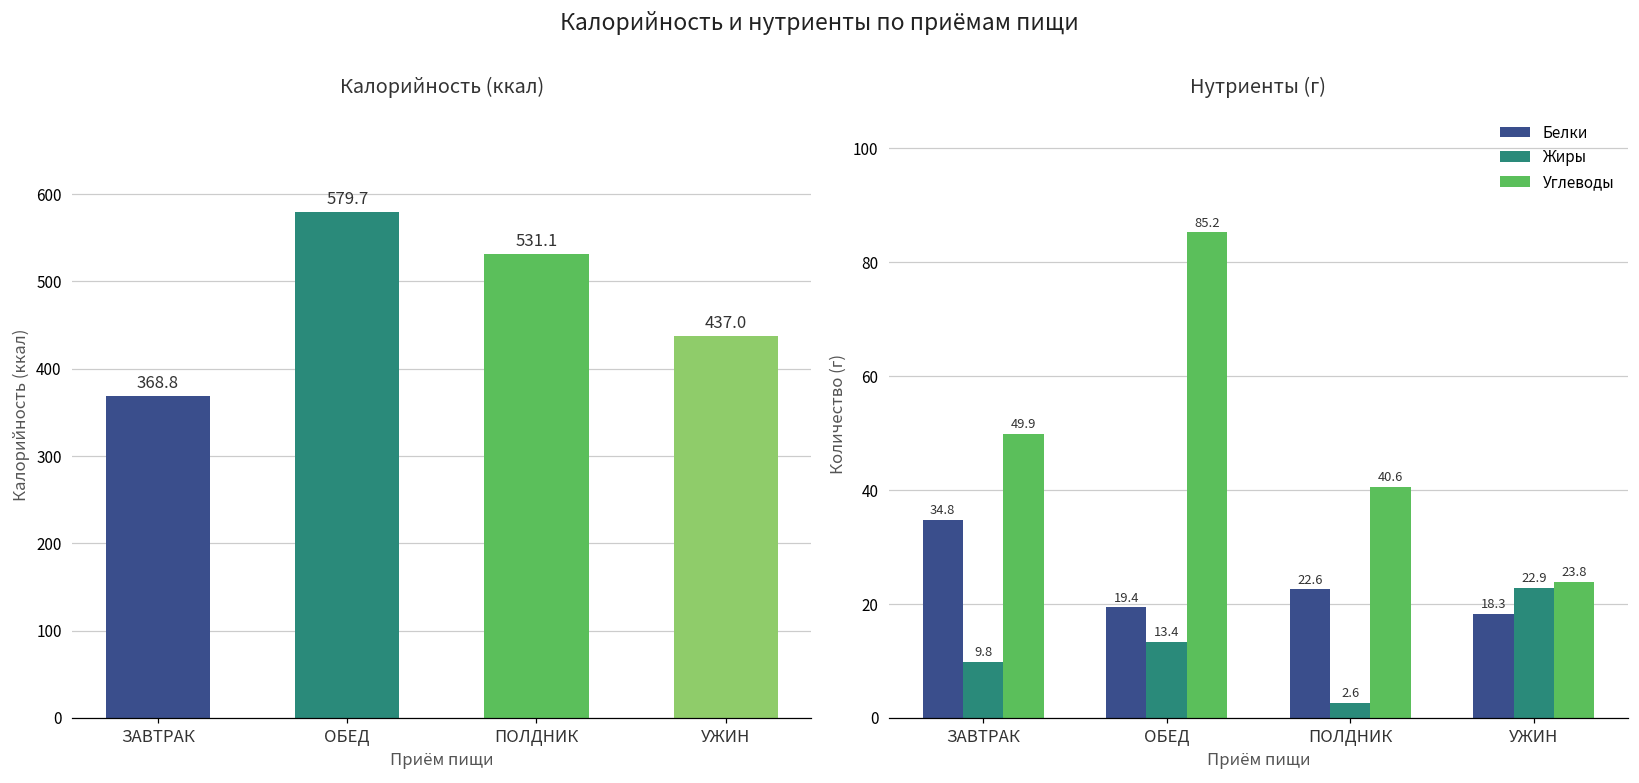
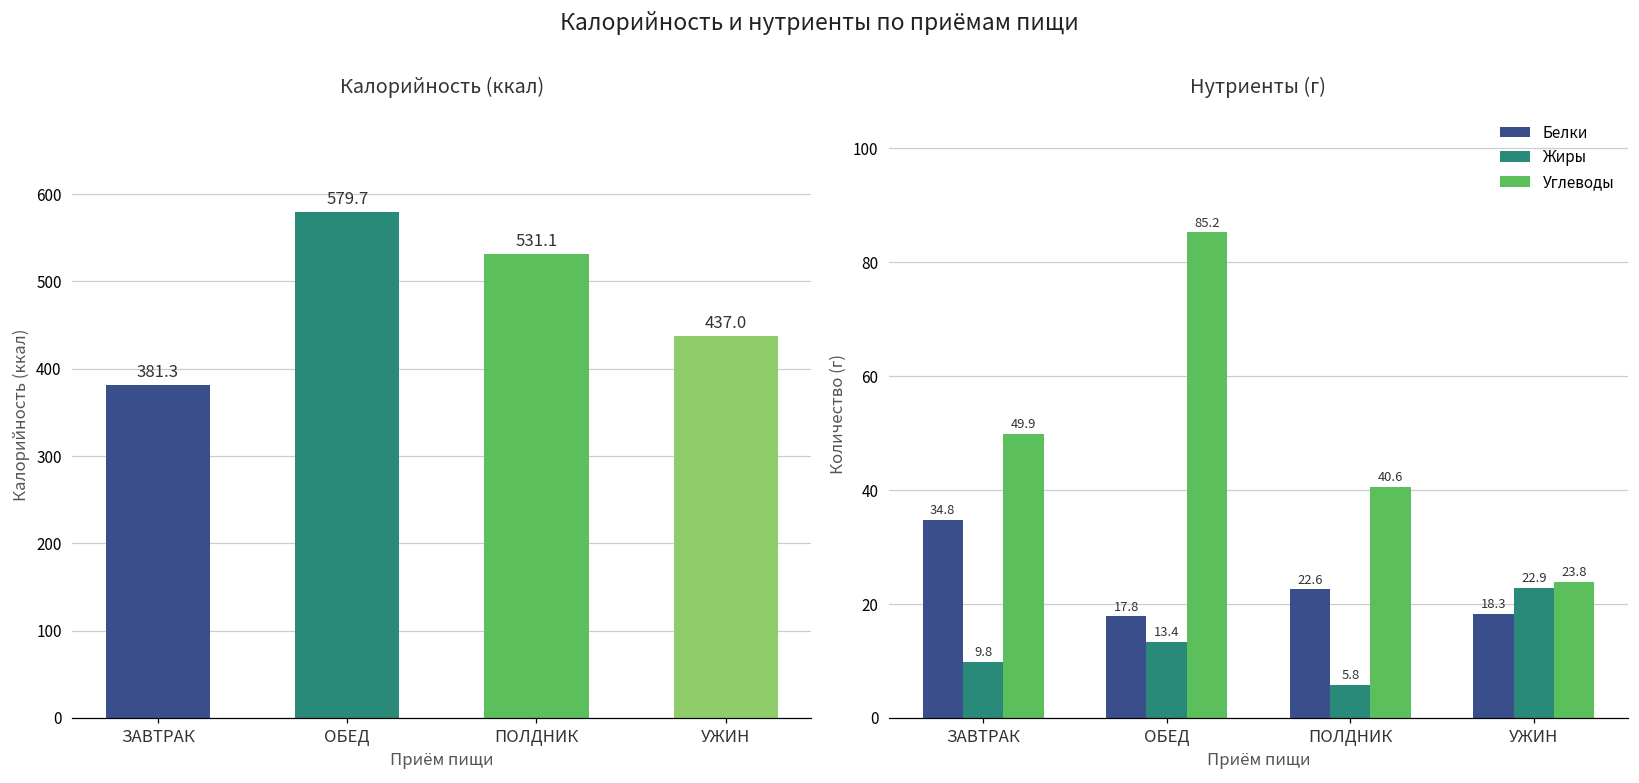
Калорийность (ккал), ЗАВТРАК: 368.8 -> 381.3
Нутриенты (г), Белки, ОБЕД: 19.4 -> 17.8
Нутриенты (г), Жиры, ПОЛДНИК: 2.6 -> 5.8
